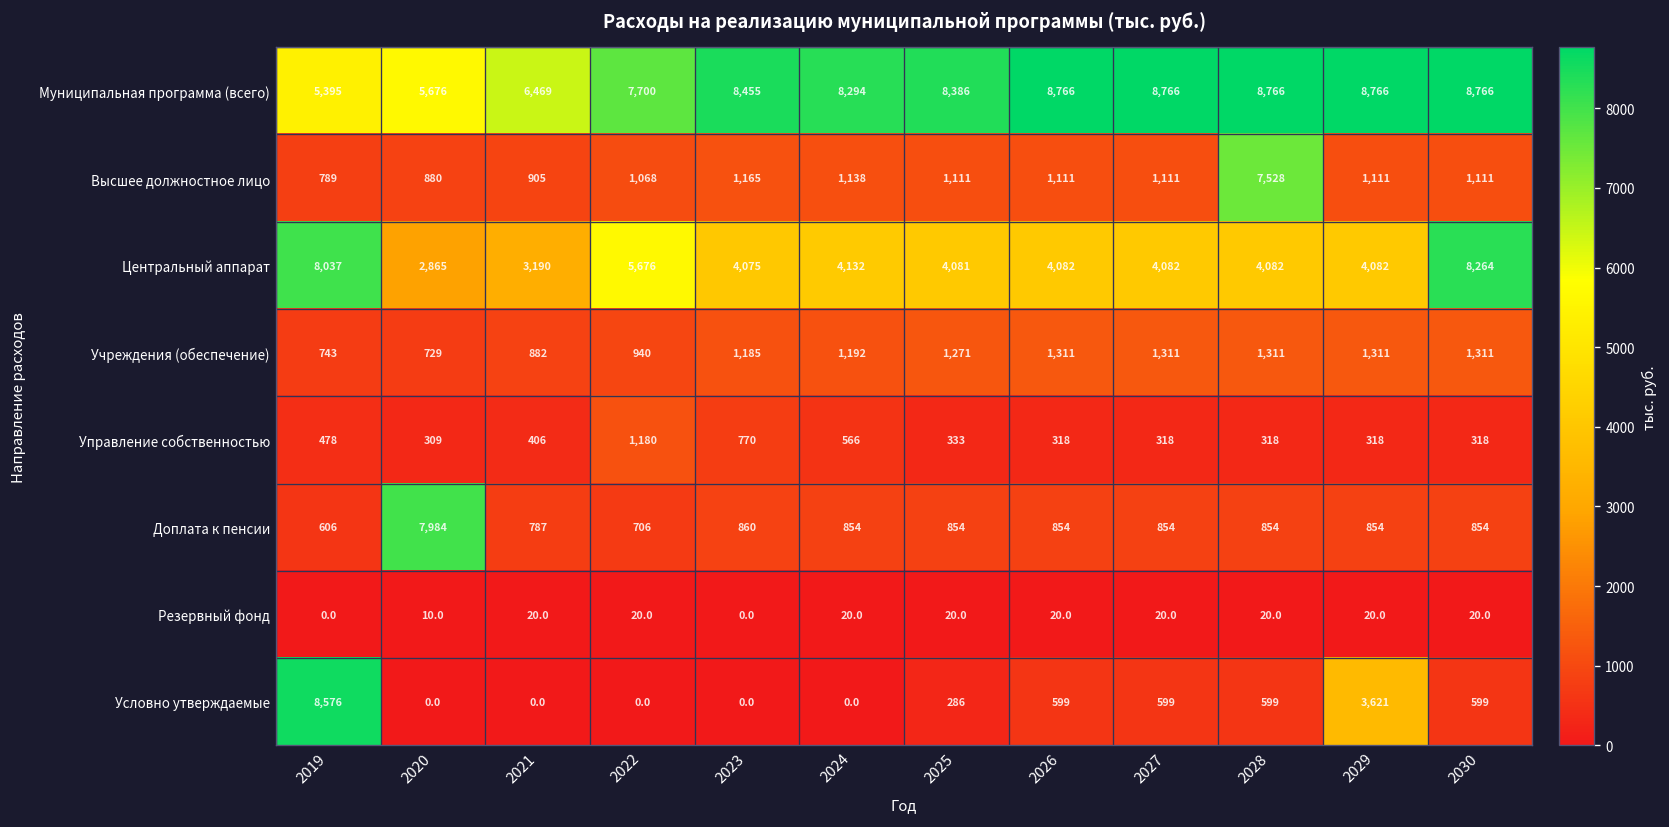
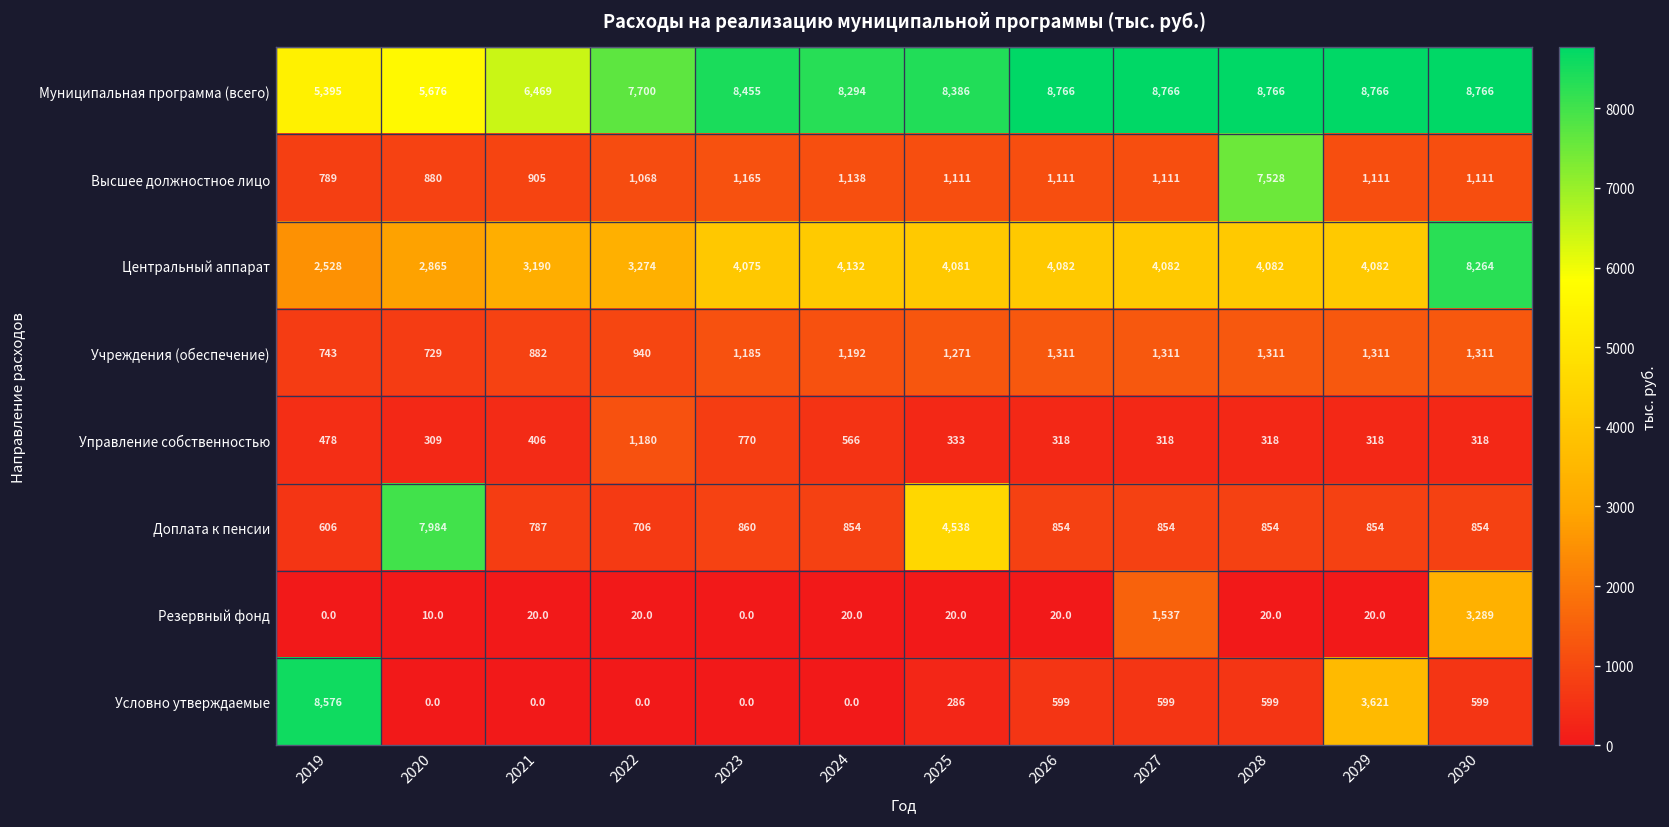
Центральный аппарат, 2019: 8,037 -> 2,528
Центральный аппарат, 2022: 5,676 -> 3,274
Доплата к пенсии, 2025: 854 -> 4,538
Резервный фонд, 2027: 20.0 -> 1,537
Резервный фонд, 2030: 20.0 -> 3,289
